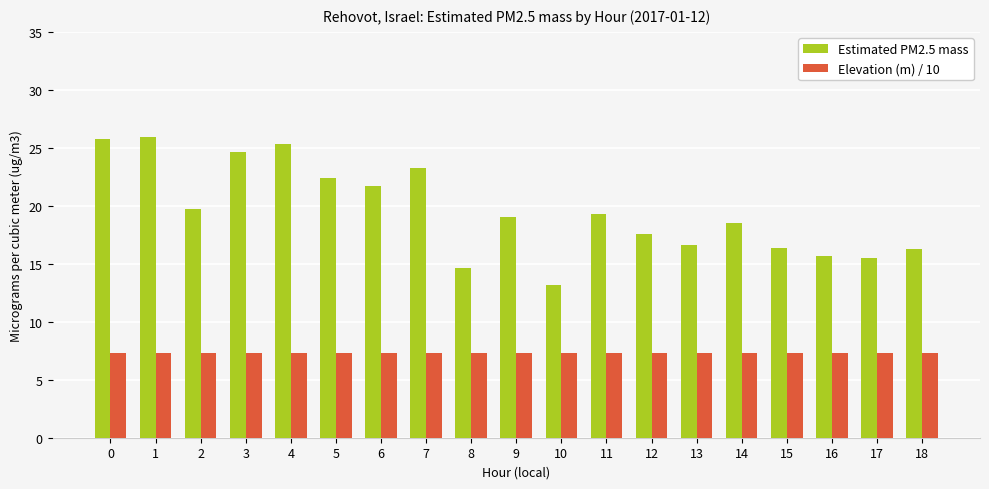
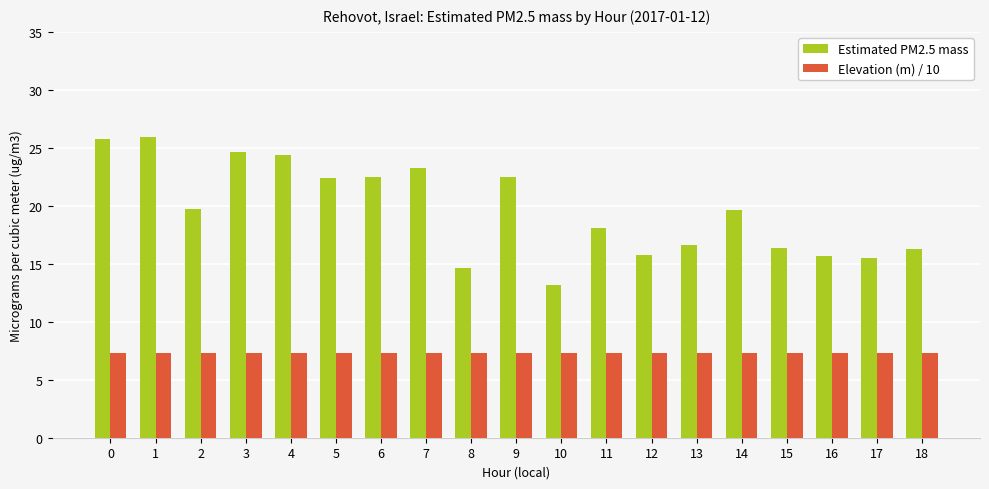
Estimated PM2.5 mass, 4: 25.3 -> 24.4
Estimated PM2.5 mass, 6: 21.7 -> 22.5
Estimated PM2.5 mass, 9: 19.0 -> 22.5
Estimated PM2.5 mass, 11: 19.3 -> 18.1
Estimated PM2.5 mass, 12: 17.6 -> 15.8
Estimated PM2.5 mass, 14: 18.5 -> 19.6
